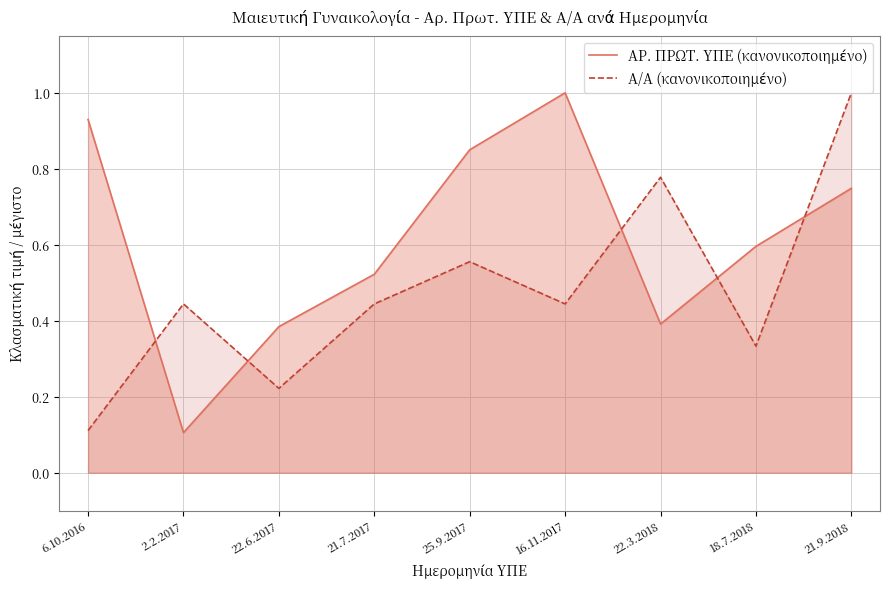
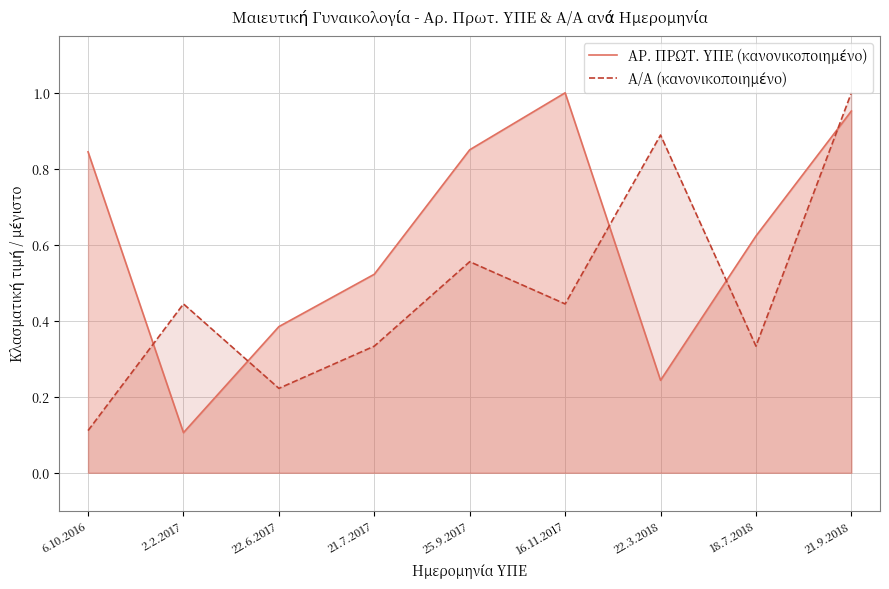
ΑΡ. ΠΡΩΤ. ΥΠΕ (κανονικοποιημένο), 6.10.2016: 0.93 -> 0.84
Α/Α (κανονικοποιημένο), 21.7.2017: 0.44 -> 0.33
ΑΡ. ΠΡΩΤ. ΥΠΕ (κανονικοποιημένο), 22.3.2018: 0.39 -> 0.24
Α/Α (κανονικοποιημένο), 22.3.2018: 0.78 -> 0.89
ΑΡ. ΠΡΩΤ. ΥΠΕ (κανονικοποιημένο), 18.7.2018: 0.60 -> 0.62
ΑΡ. ΠΡΩΤ. ΥΠΕ (κανονικοποιημένο), 21.9.2018: 0.75 -> 0.95
